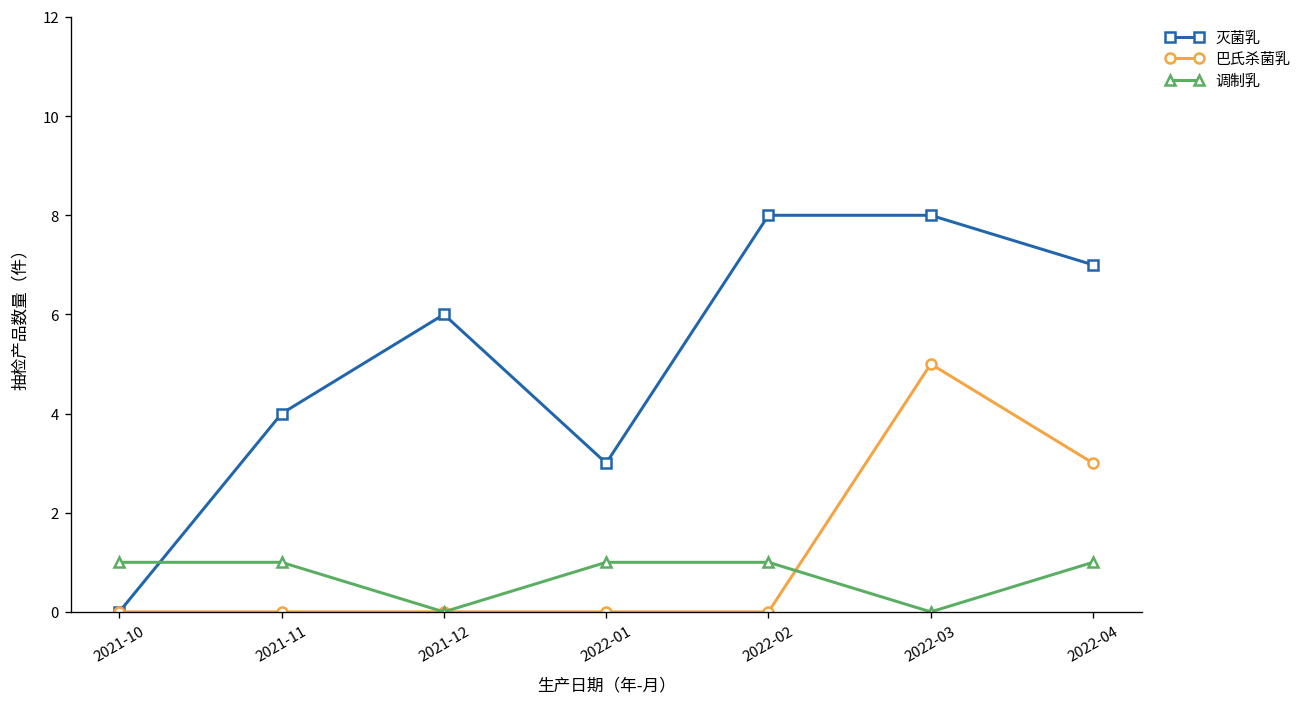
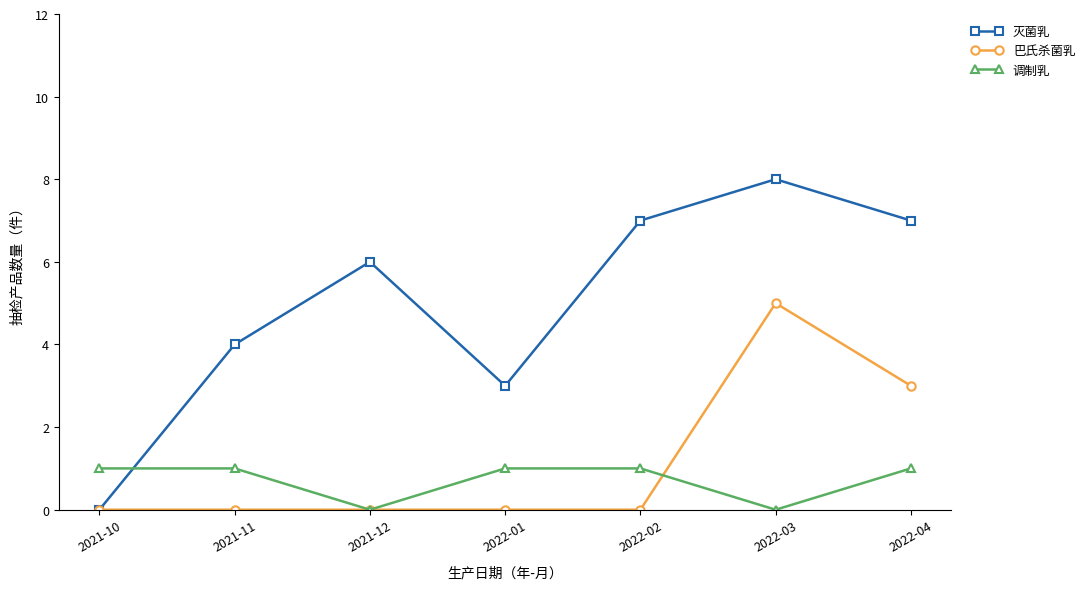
灭菌乳, 2022-02: 8 -> 7
